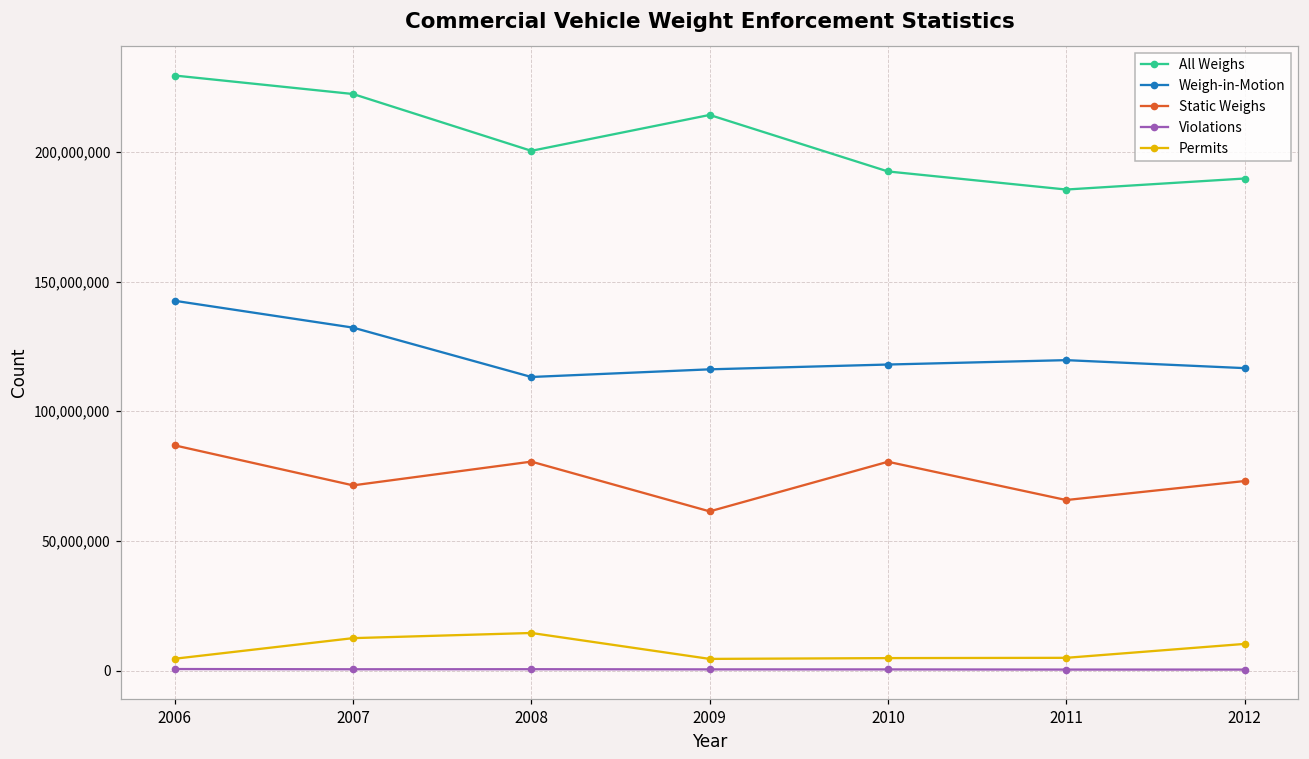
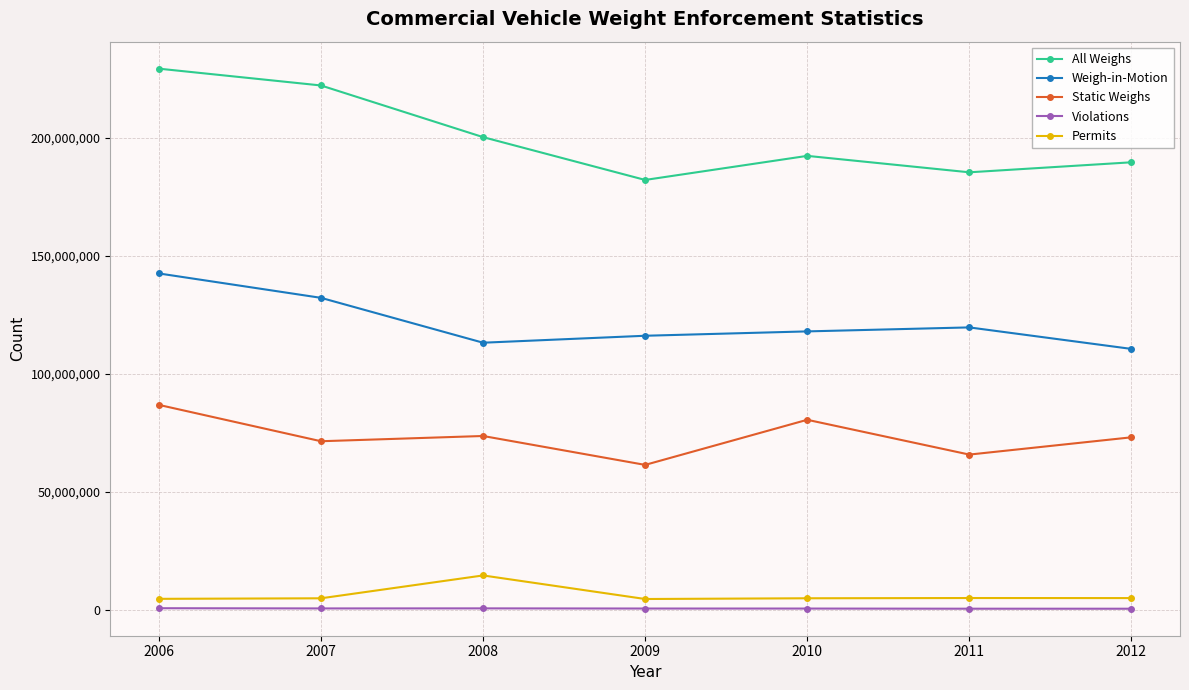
Permits, 2007: 13,000,000 -> 5,000,000
Static Weighs, 2008: 81,000,000 -> 74,000,000
All Weighs, 2009: 214,000,000 -> 182,000,000
Weigh-in-Motion, 2012: 117,000,000 -> 111,000,000
Permits, 2012: 10,000,000 -> 5,000,000
